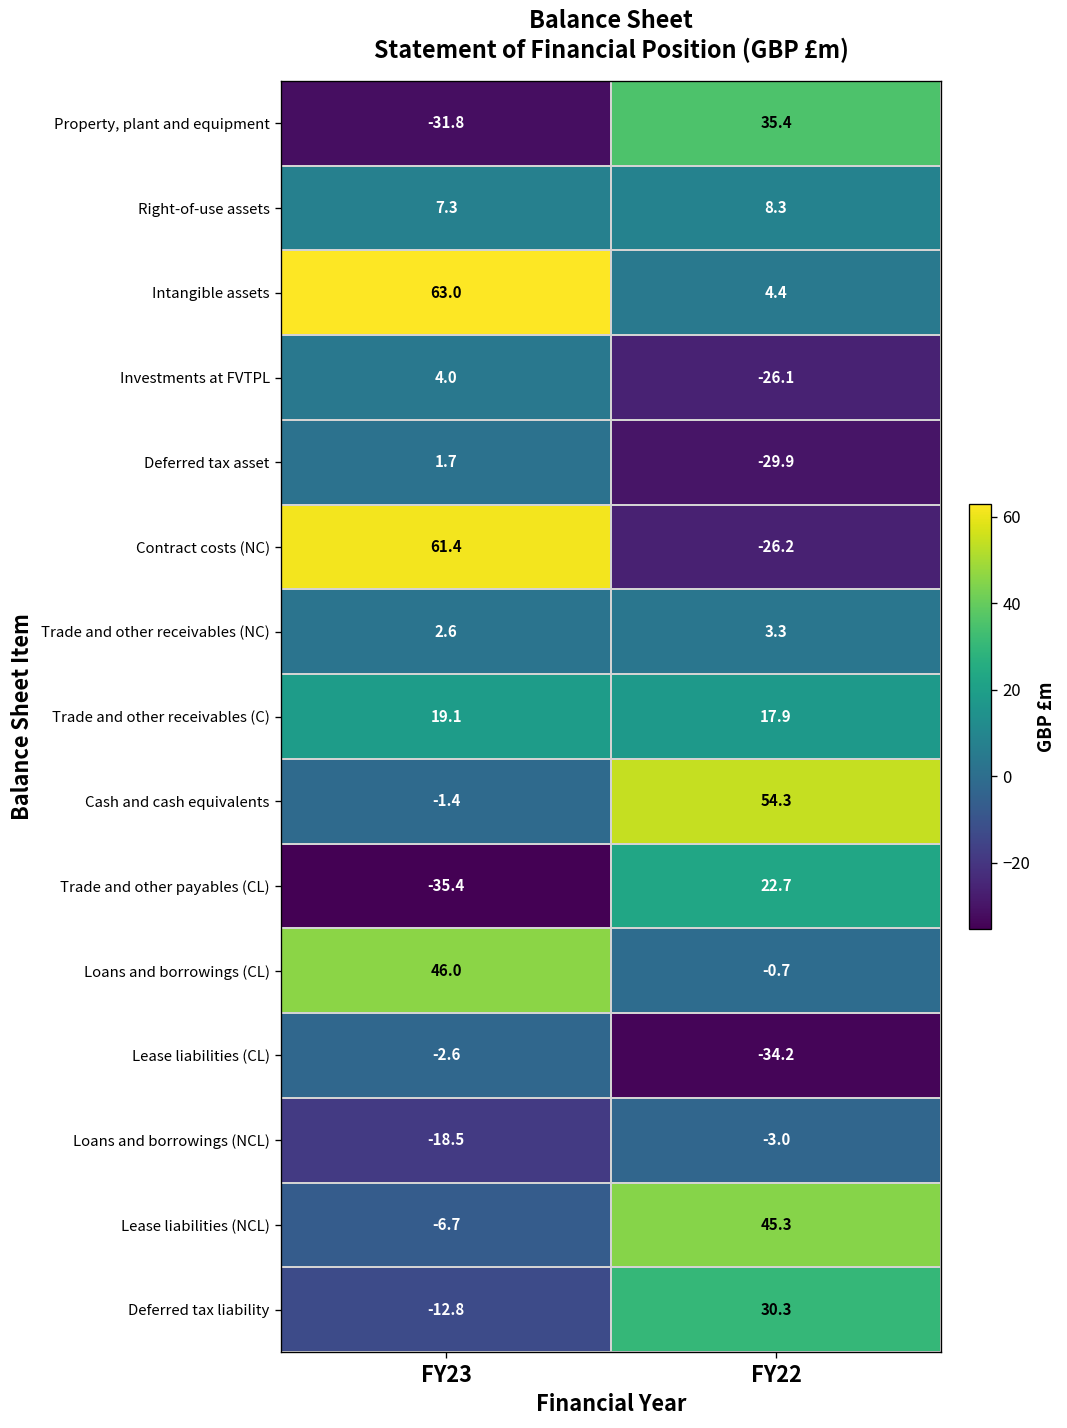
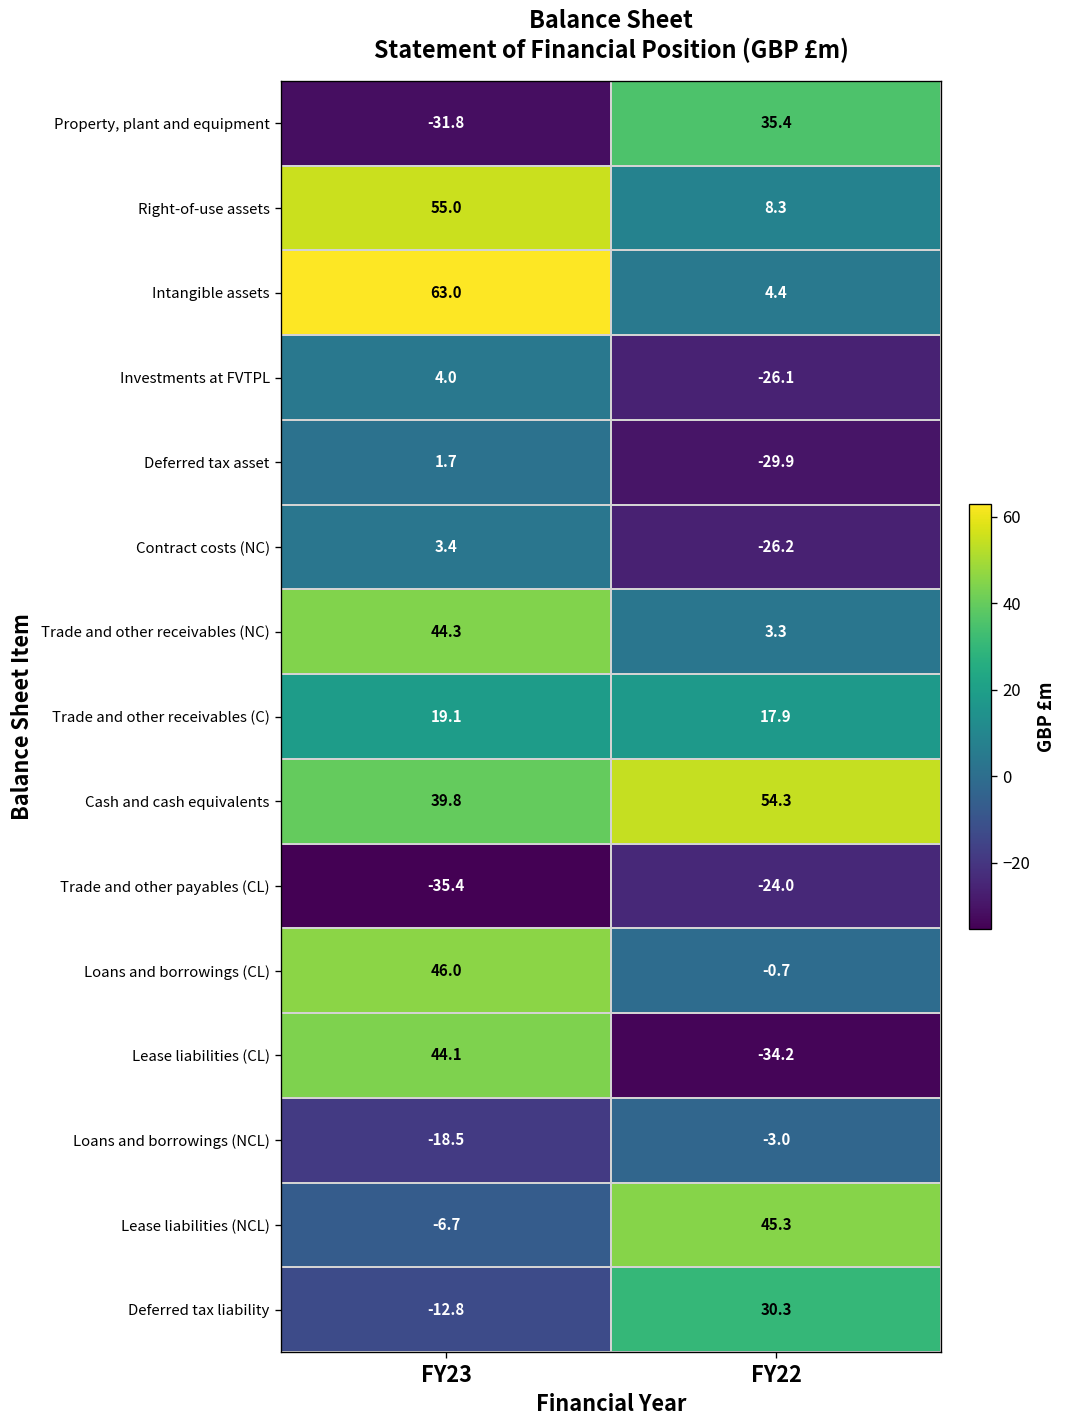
Right-of-use assets, FY23: 7.3 -> 55.0
Contract costs (NC), FY23: 61.4 -> 3.4
Trade and other receivables (NC), FY23: 2.6 -> 44.3
Cash and cash equivalents, FY23: -1.4 -> 39.8
Trade and other payables (CL), FY22: 22.7 -> -24.0
Lease liabilities (CL), FY23: -2.6 -> 44.1
